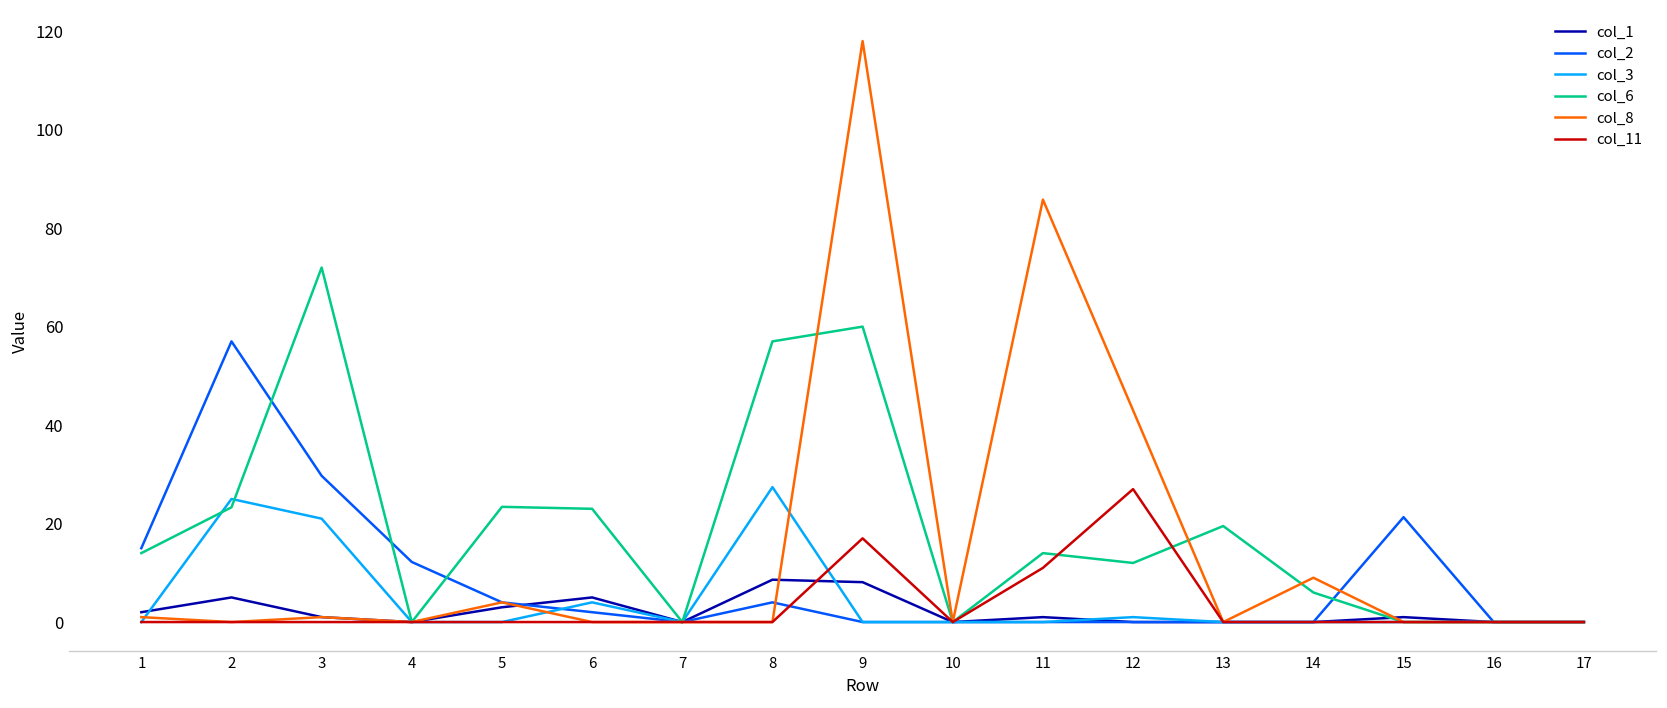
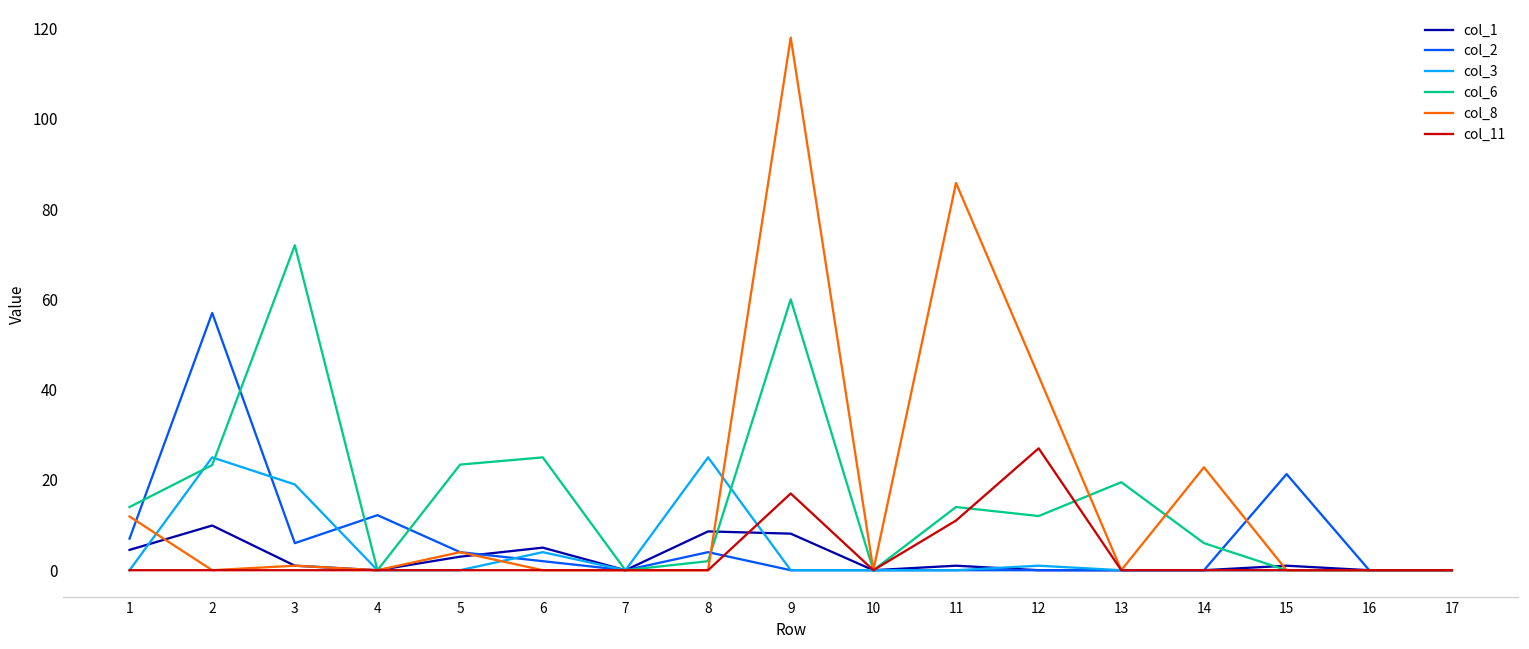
col_1, 1: 2 -> 5
col_2, 1: 15 -> 7
col_8, 1: 1 -> 12
col_1, 2: 5 -> 10
col_2, 3: 30 -> 6
col_3, 3: 21 -> 19
col_6, 6: 23 -> 25
col_3, 8: 27 -> 25
col_6, 8: 57 -> 2
col_8, 14: 9 -> 23
